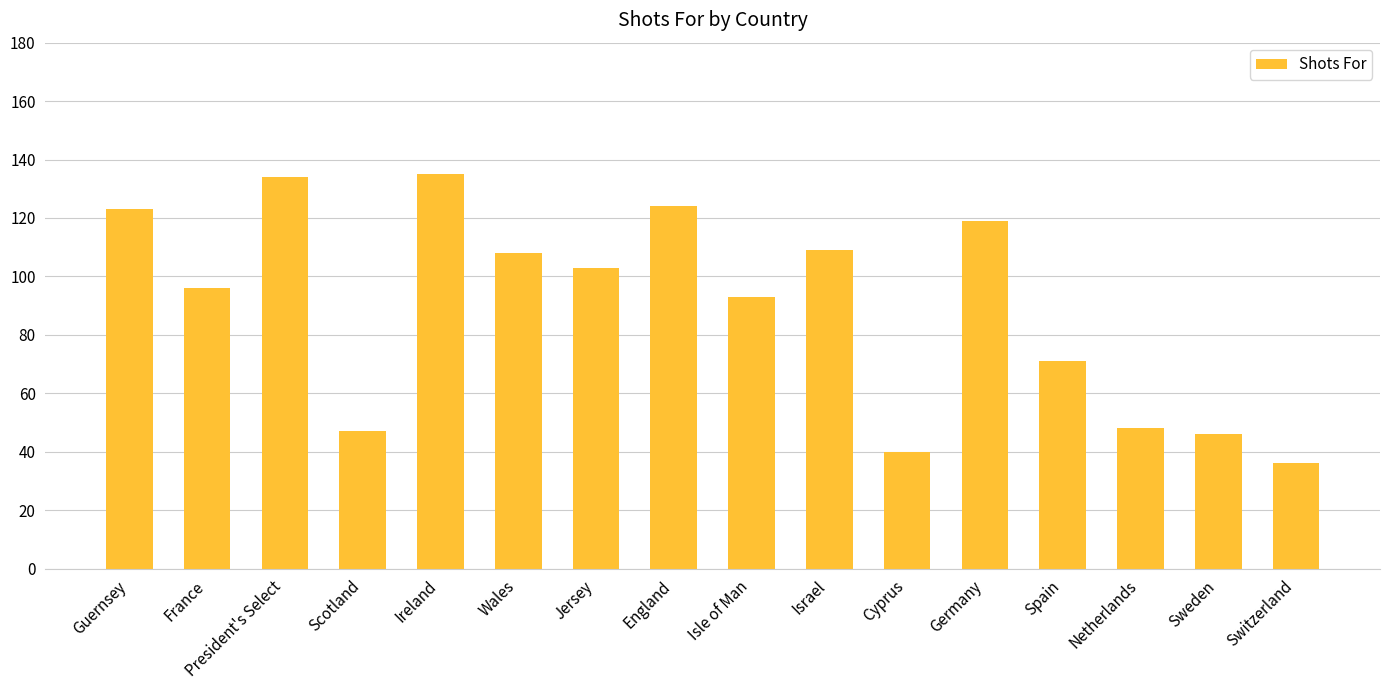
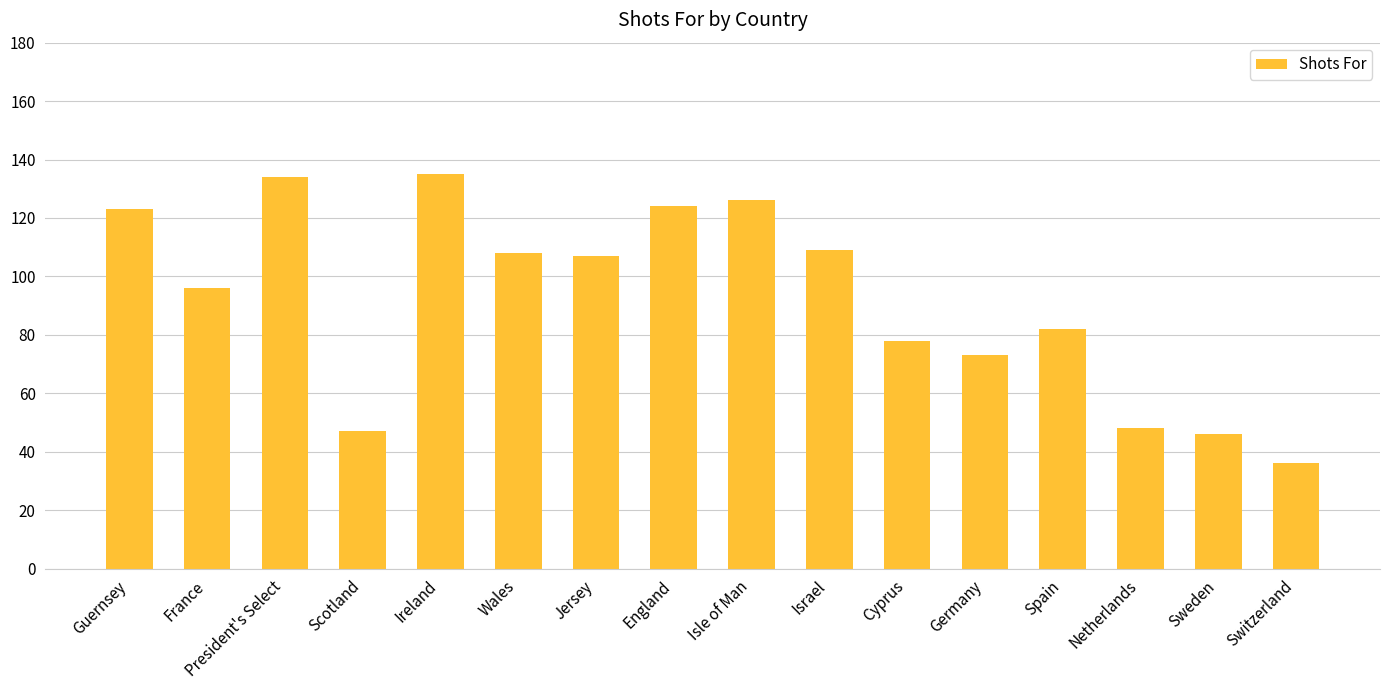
Jersey: 103 -> 107
Isle of Man: 93 -> 126
Cyprus: 40 -> 78
Germany: 119 -> 73
Spain: 71 -> 82
